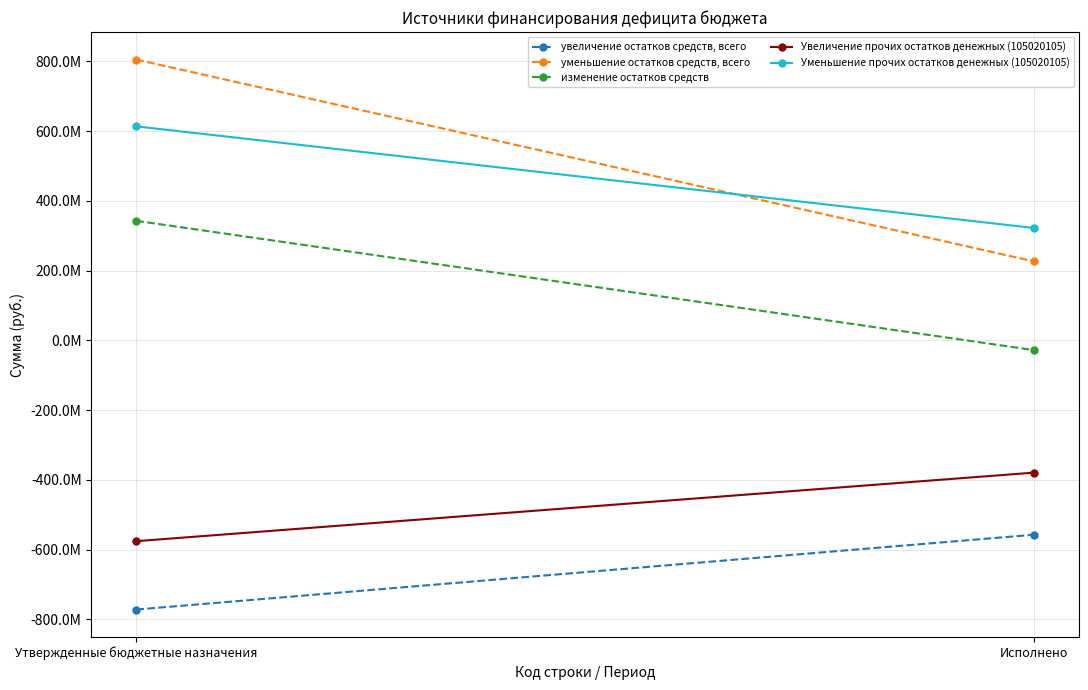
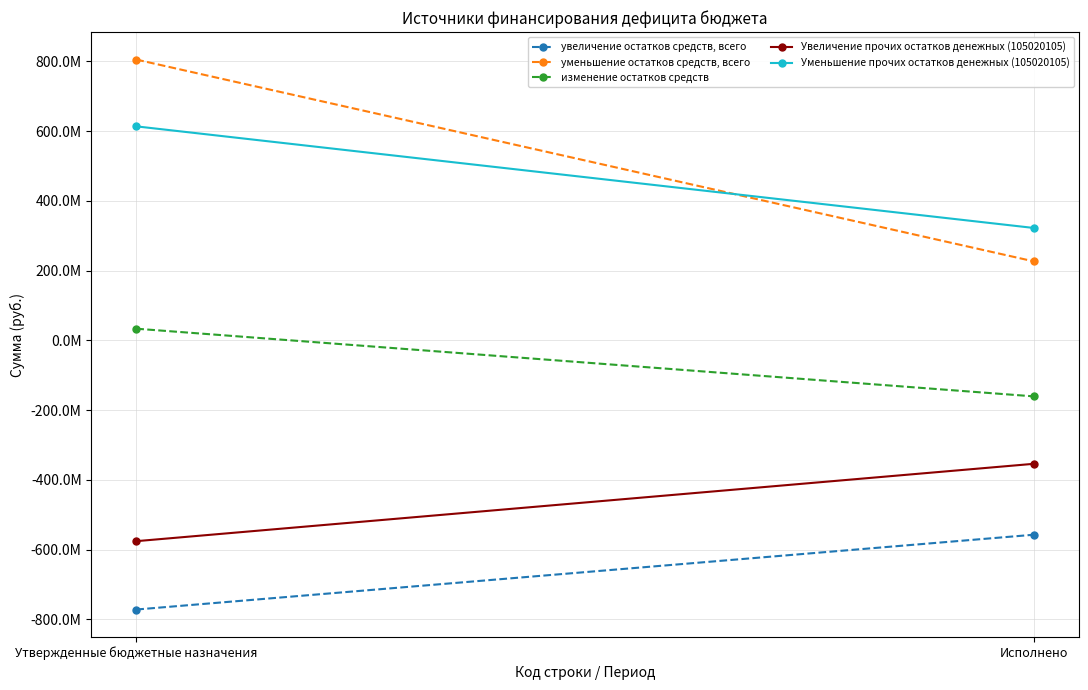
изменение остатков средств, Утвержденные бюджетные назначения: 340000000 -> 30000000
изменение остатков средств, Исполнено: -30000000 -> -160000000
Увеличение прочих остатков денежных (105020105), Исполнено: -380000000 -> -350000000
